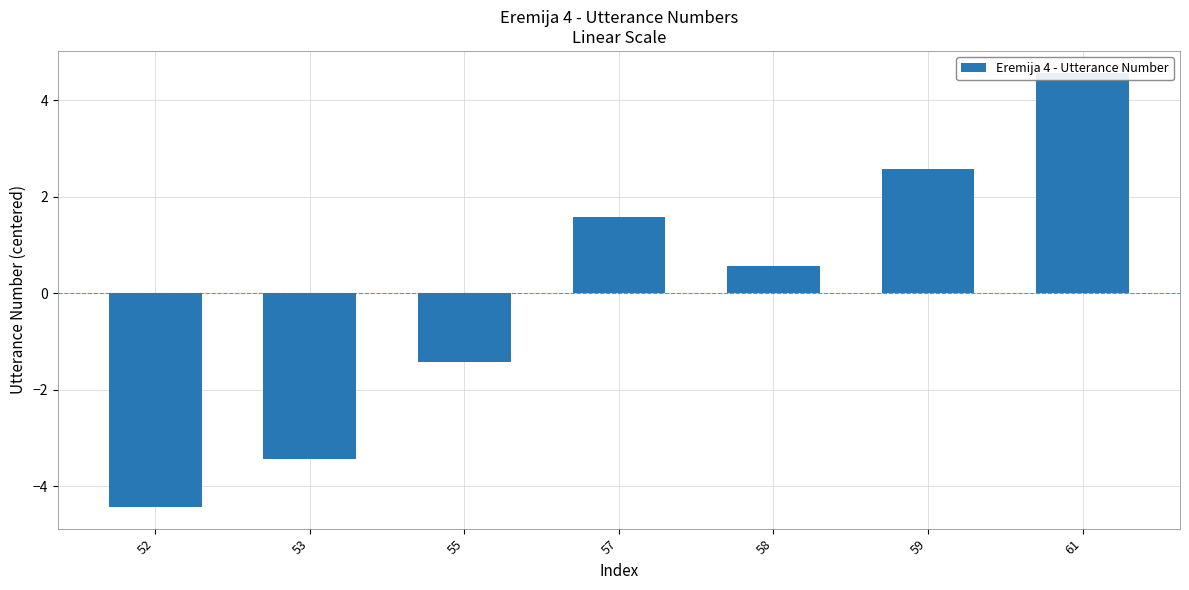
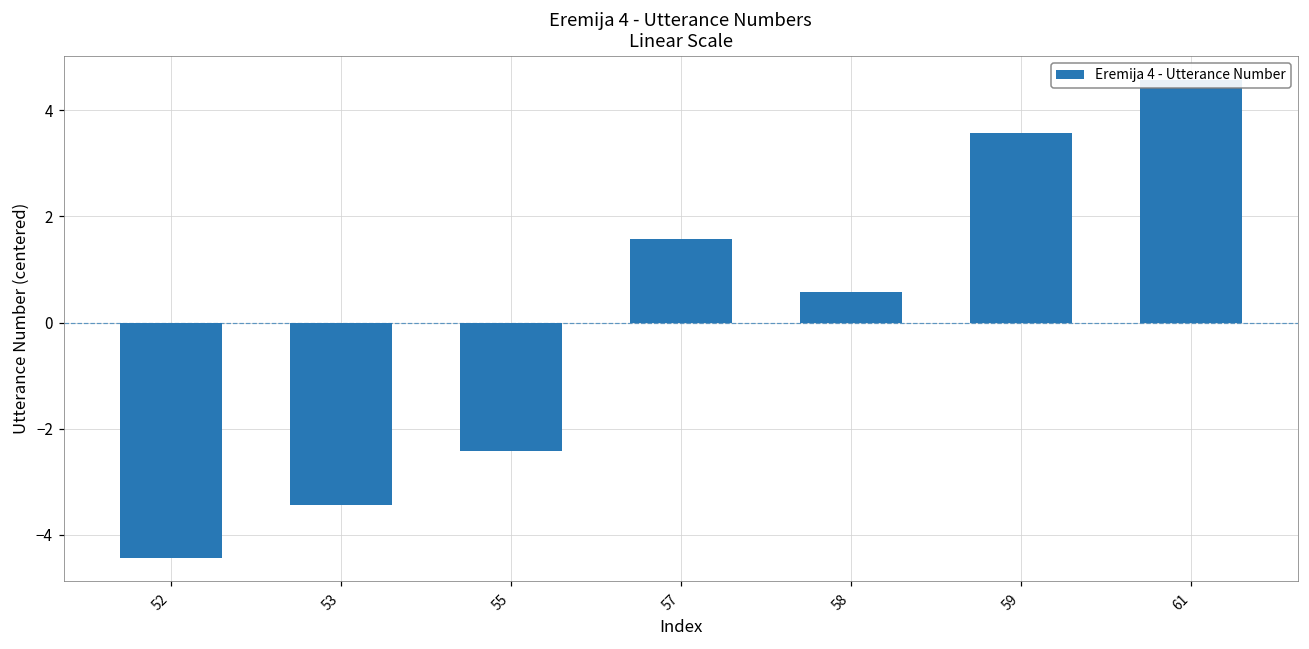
55: -1.4 -> -2.4
59: 2.6 -> 3.6
